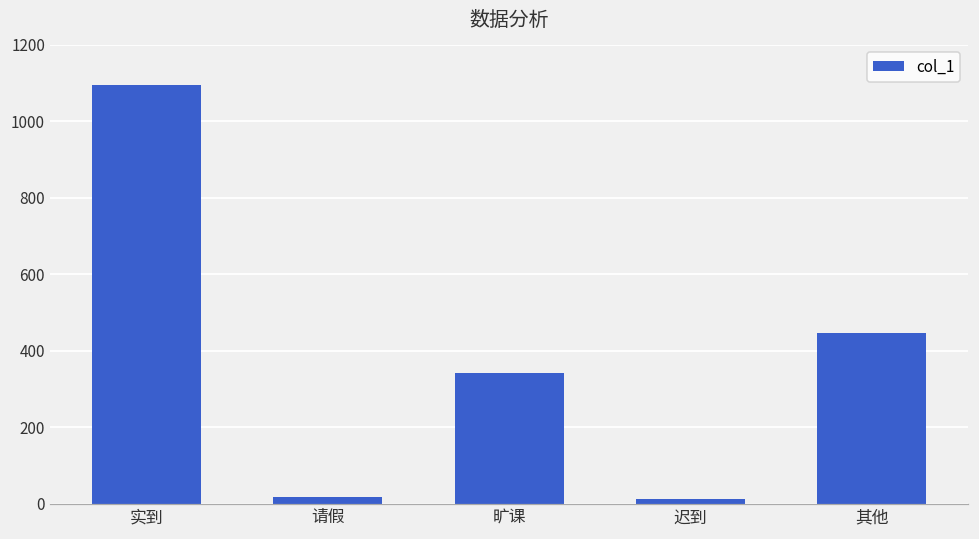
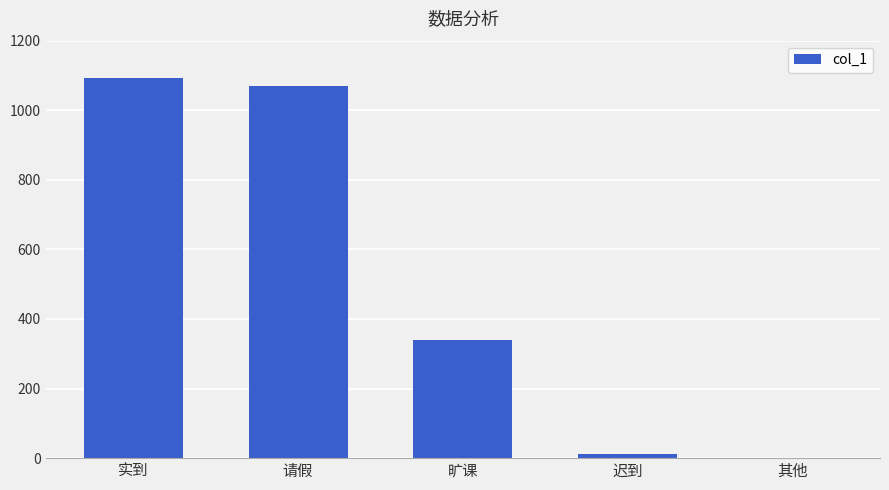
请假: 20 -> 1070
其他: 450 -> 0
